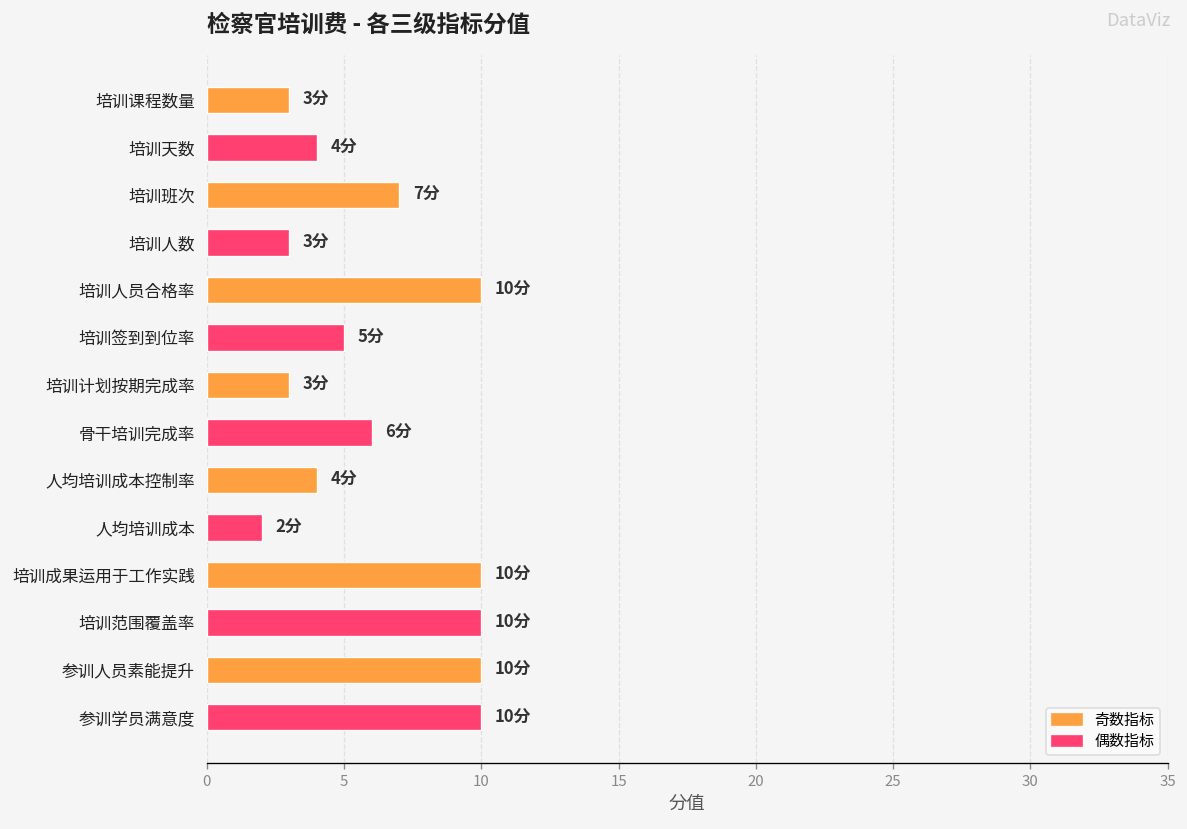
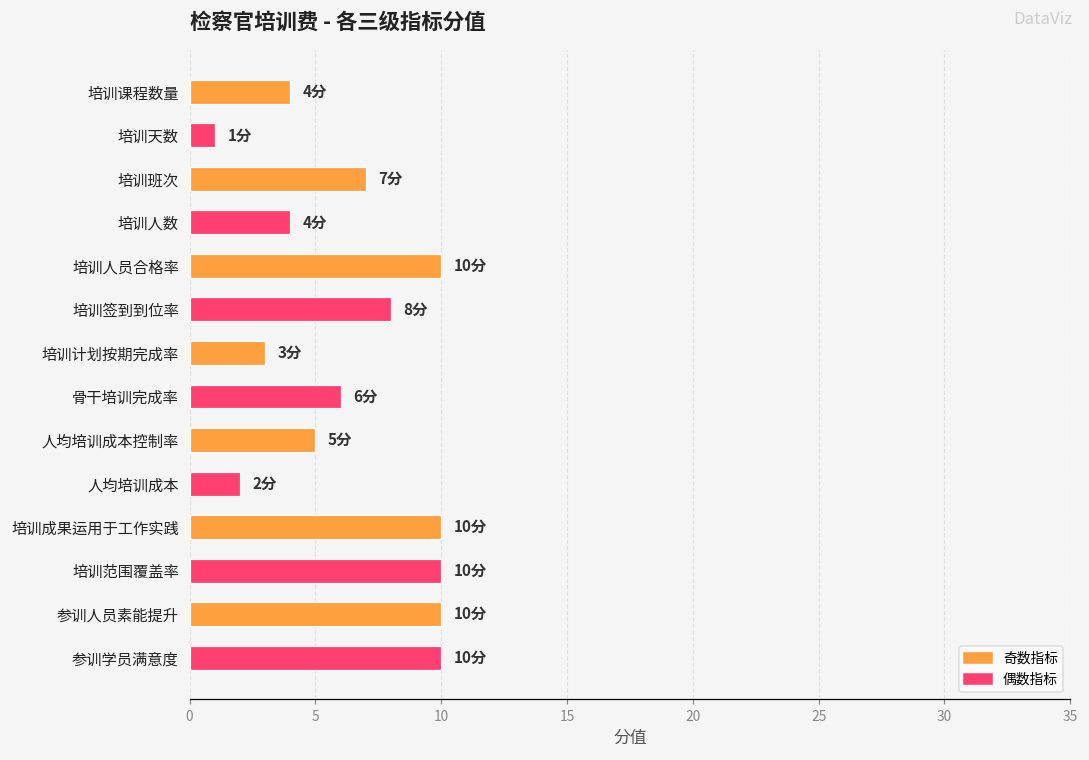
培训课程数量: 3分 -> 4分
培训天数: 4分 -> 1分
培训人数: 3分 -> 4分
培训签到到位率: 5分 -> 8分
人均培训成本控制率: 4分 -> 5分
